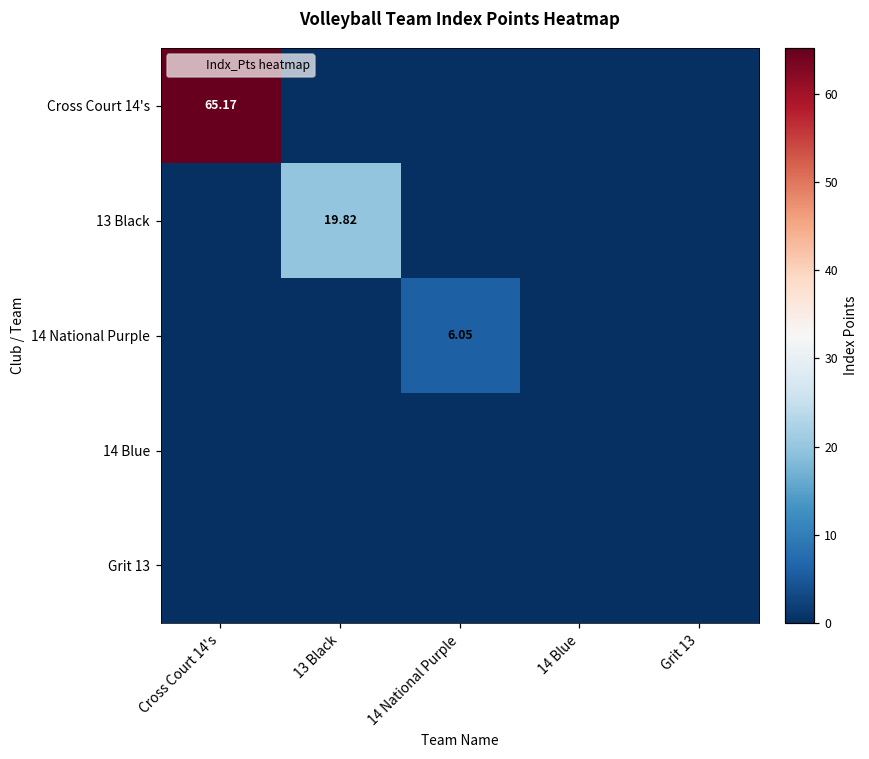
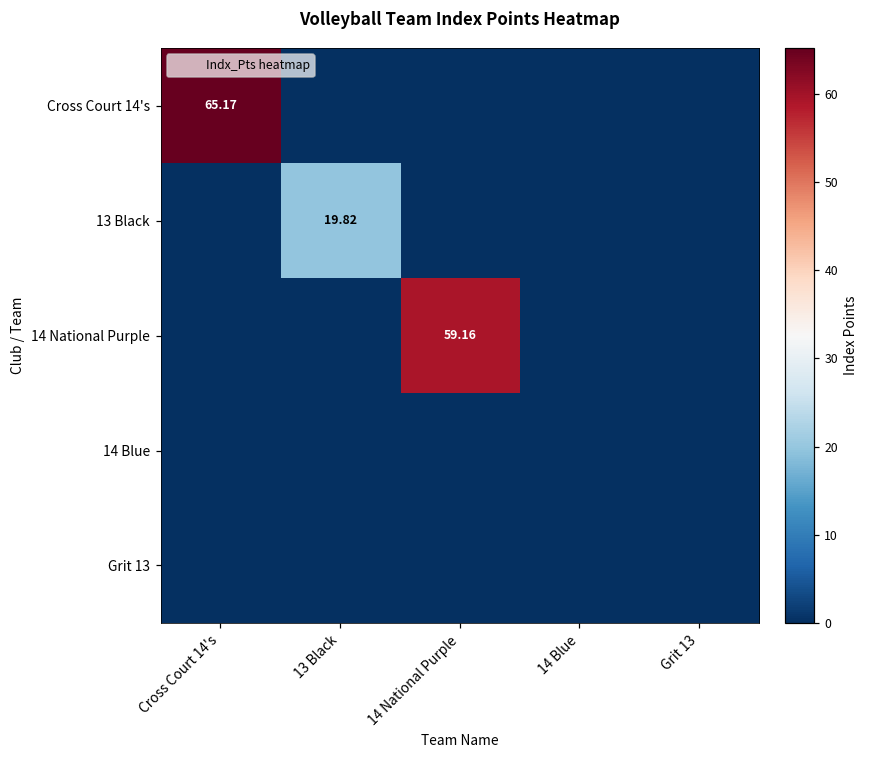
14 National Purple, 14 National Purple: 6.05 -> 59.16
